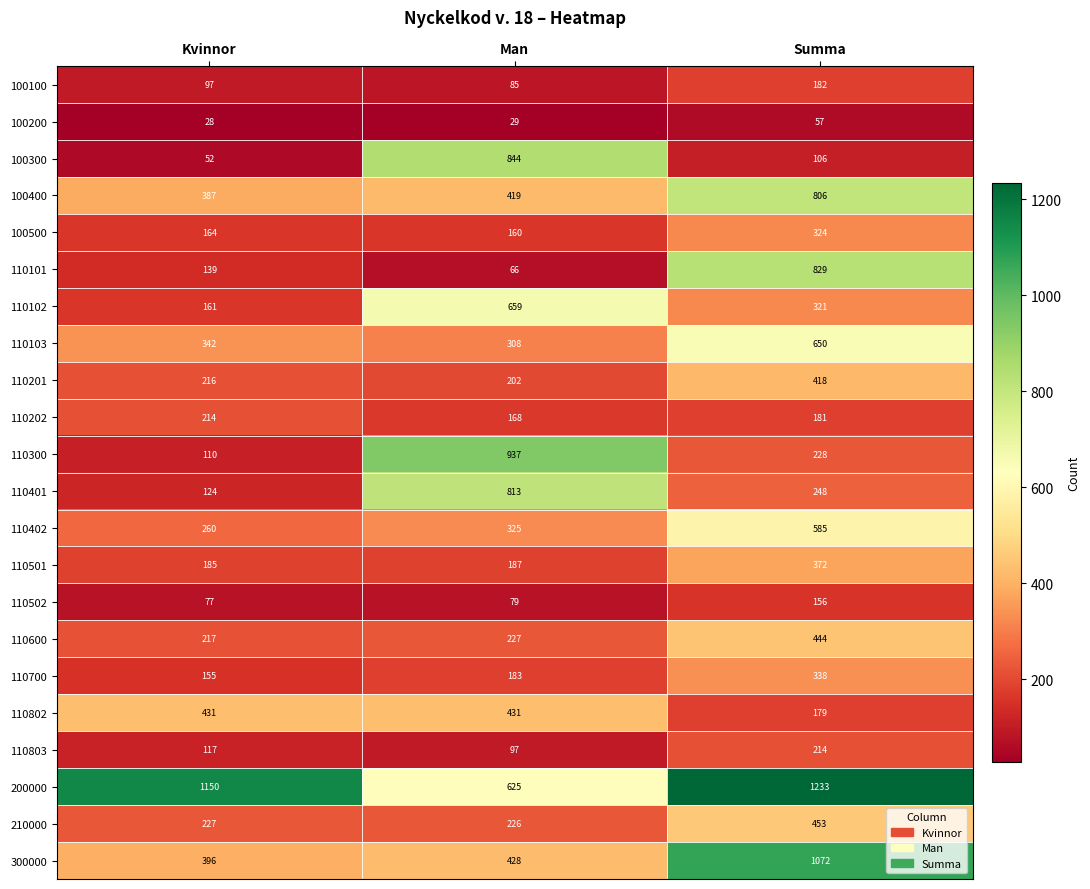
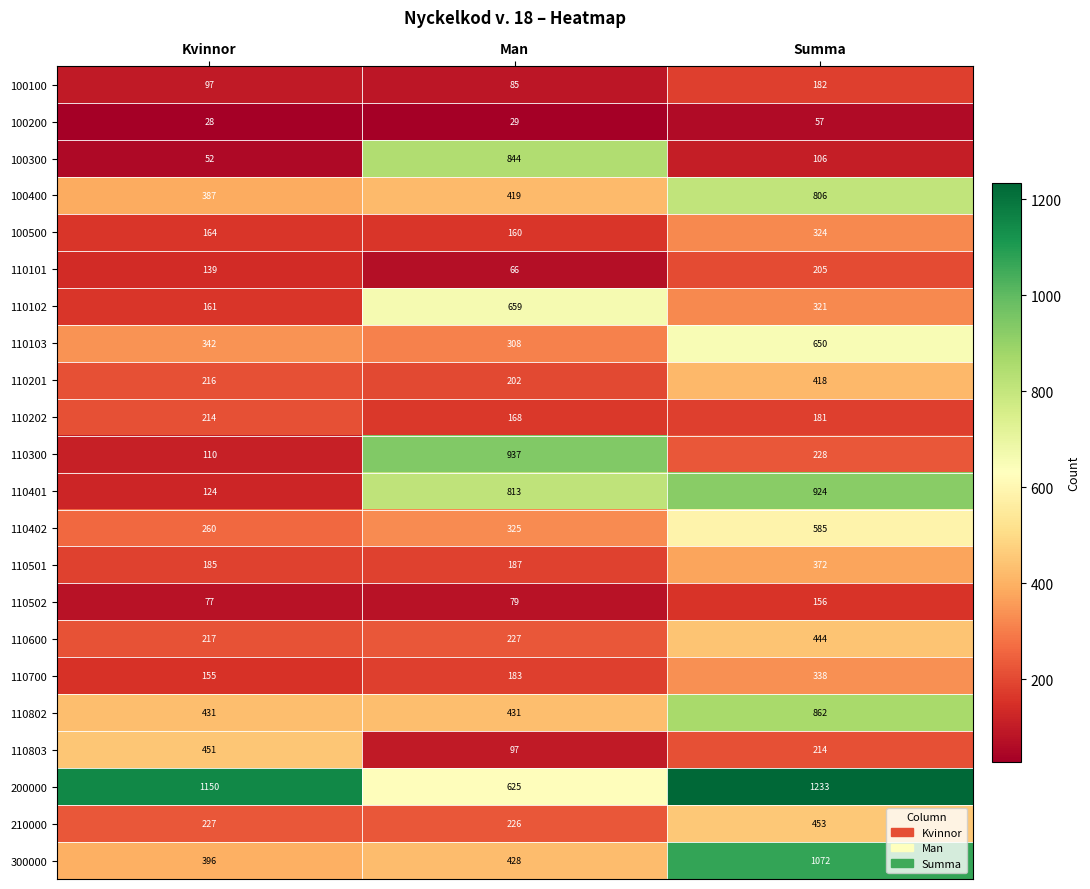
110101, Summa: 829 -> 205
110401, Summa: 248 -> 924
110802, Summa: 179 -> 862
110803, Kvinnor: 117 -> 451
